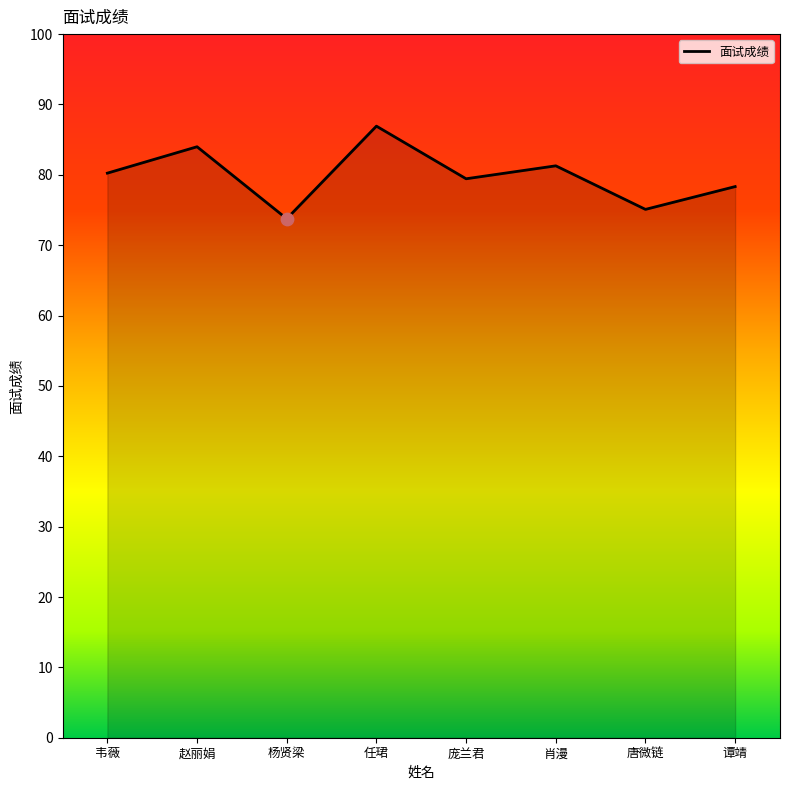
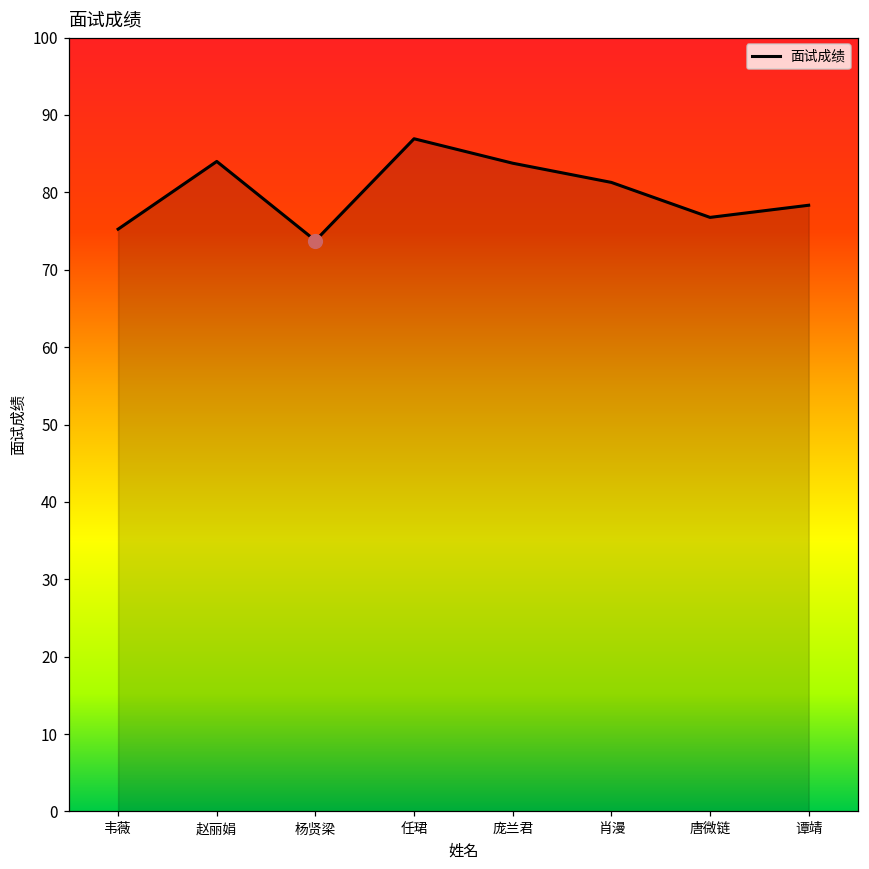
面试成绩, 韦薇: 80 -> 75
面试成绩, 庞兰君: 79 -> 84
面试成绩, 唐微链: 75 -> 77
